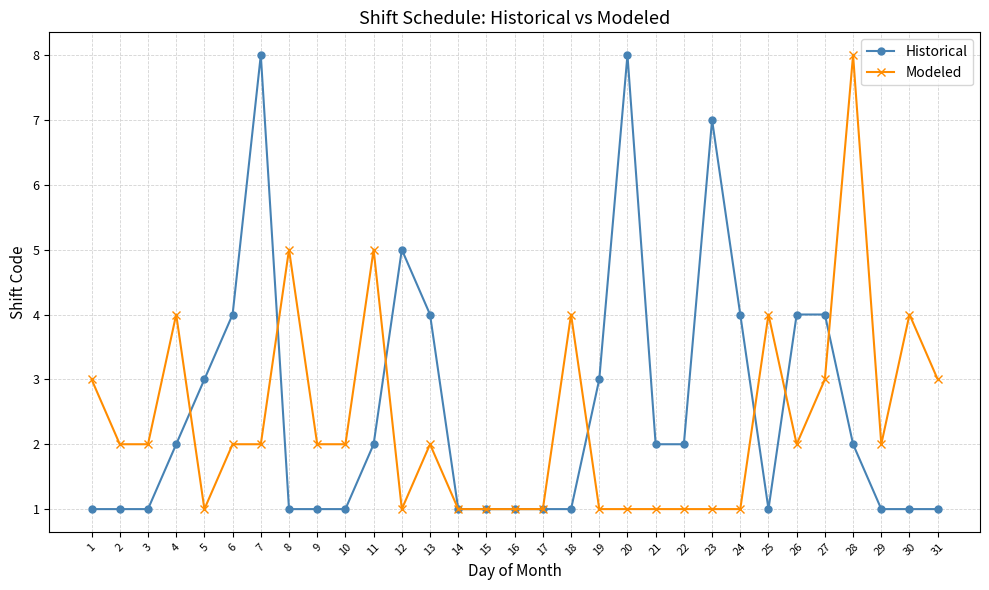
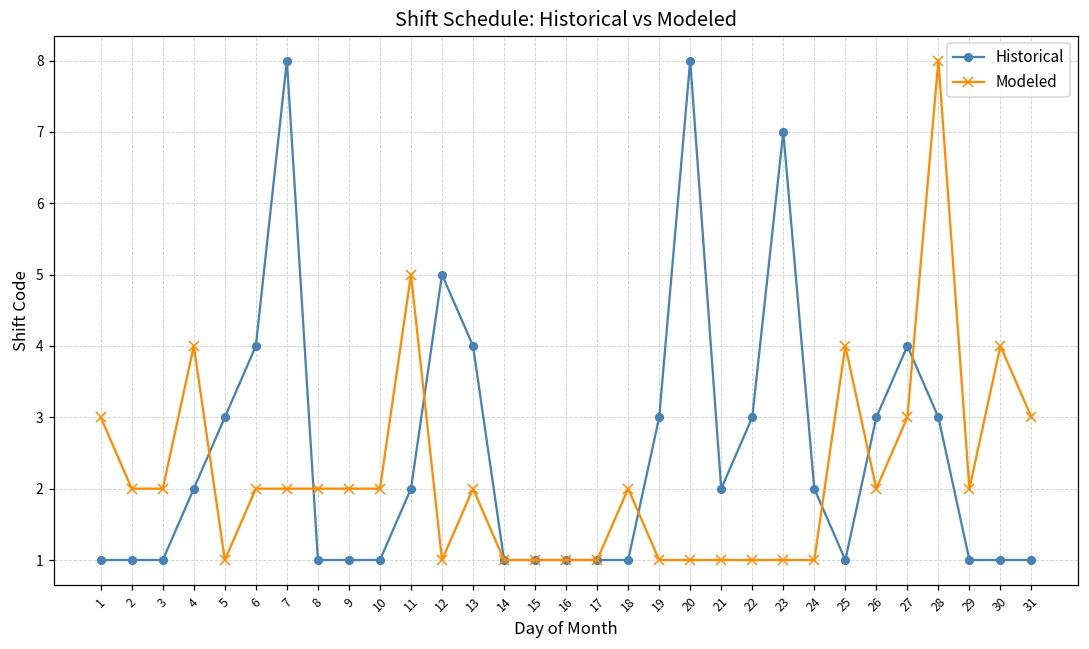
Modeled, 8: 5 -> 2
Modeled, 18: 4 -> 2
Historical, 22: 2 -> 3
Historical, 24: 4 -> 2
Historical, 26: 4 -> 3
Historical, 28: 2 -> 3
